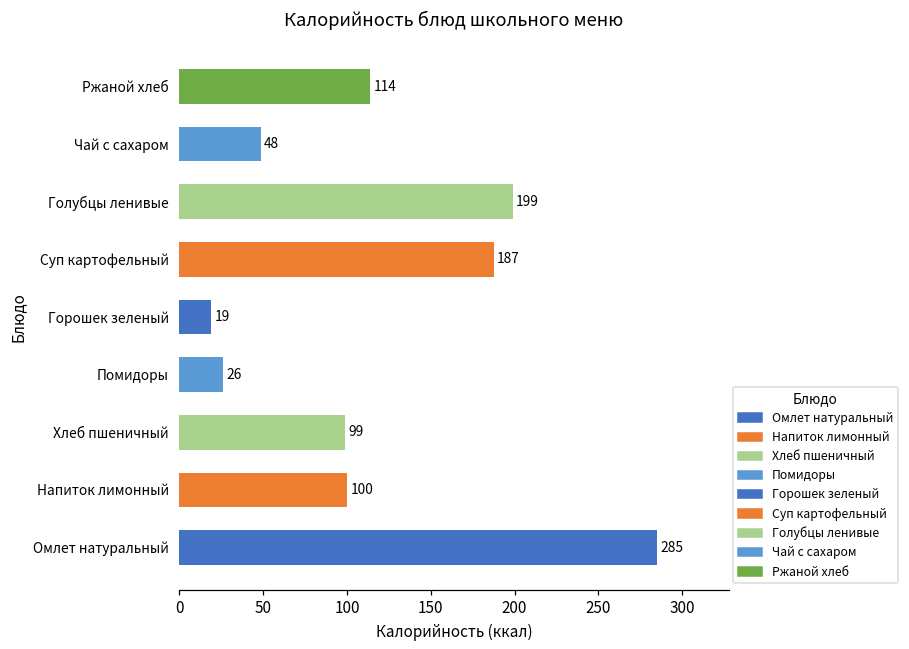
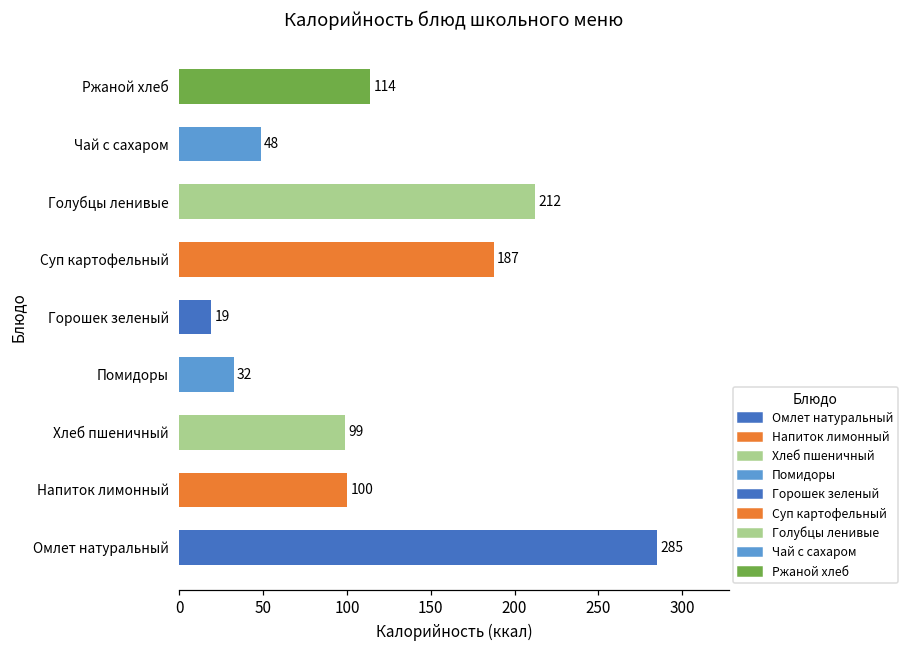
Голубцы ленивые: 199 -> 212
Помидоры: 26 -> 32
